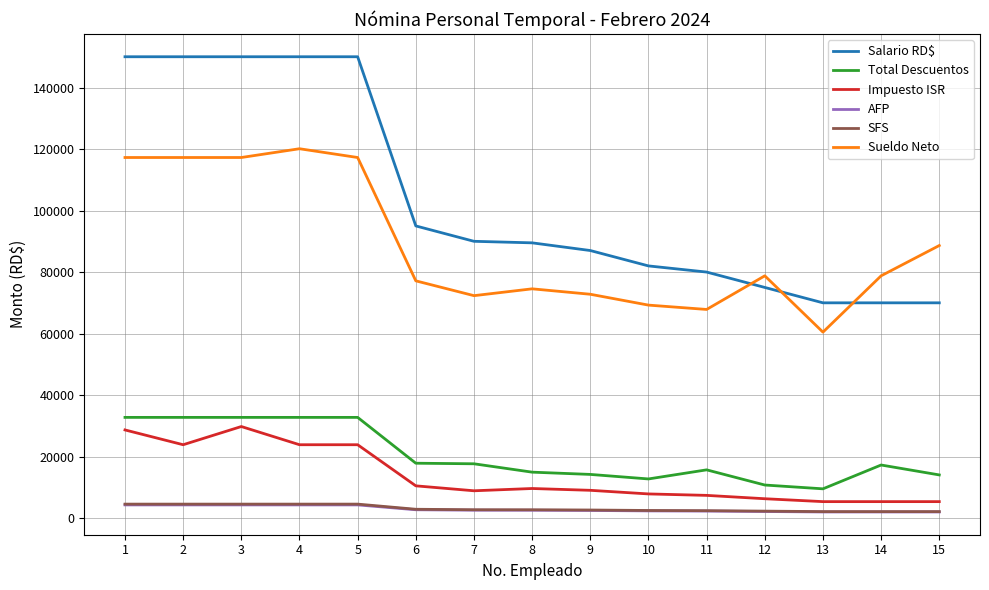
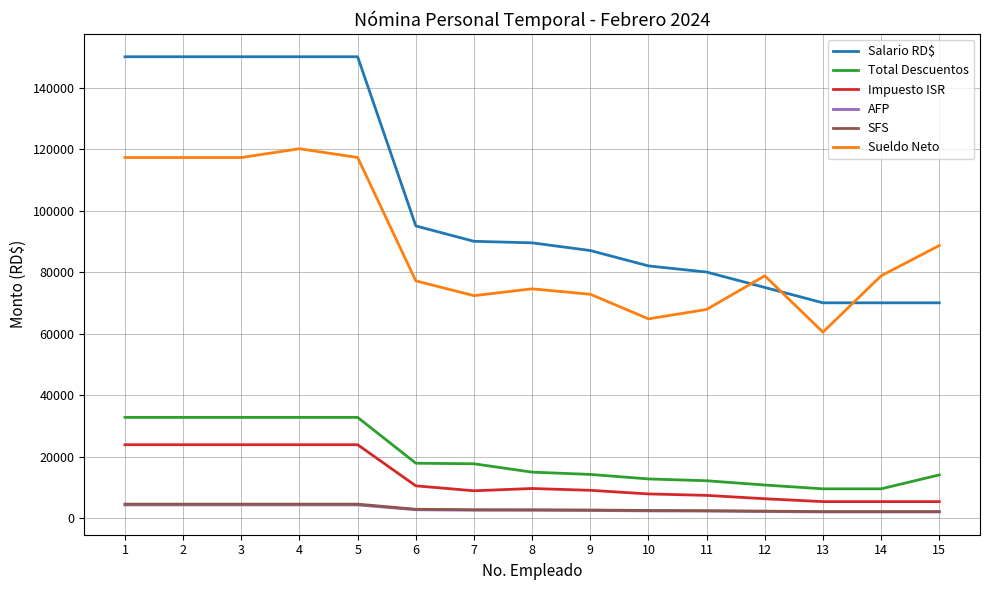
Impuesto ISR, 1: 29000 -> 24000
Impuesto ISR, 3: 30000 -> 24000
Sueldo Neto, 10: 69000 -> 65000
Total Descuentos, 11: 16000 -> 12000
Total Descuentos, 14: 17000 -> 10000
